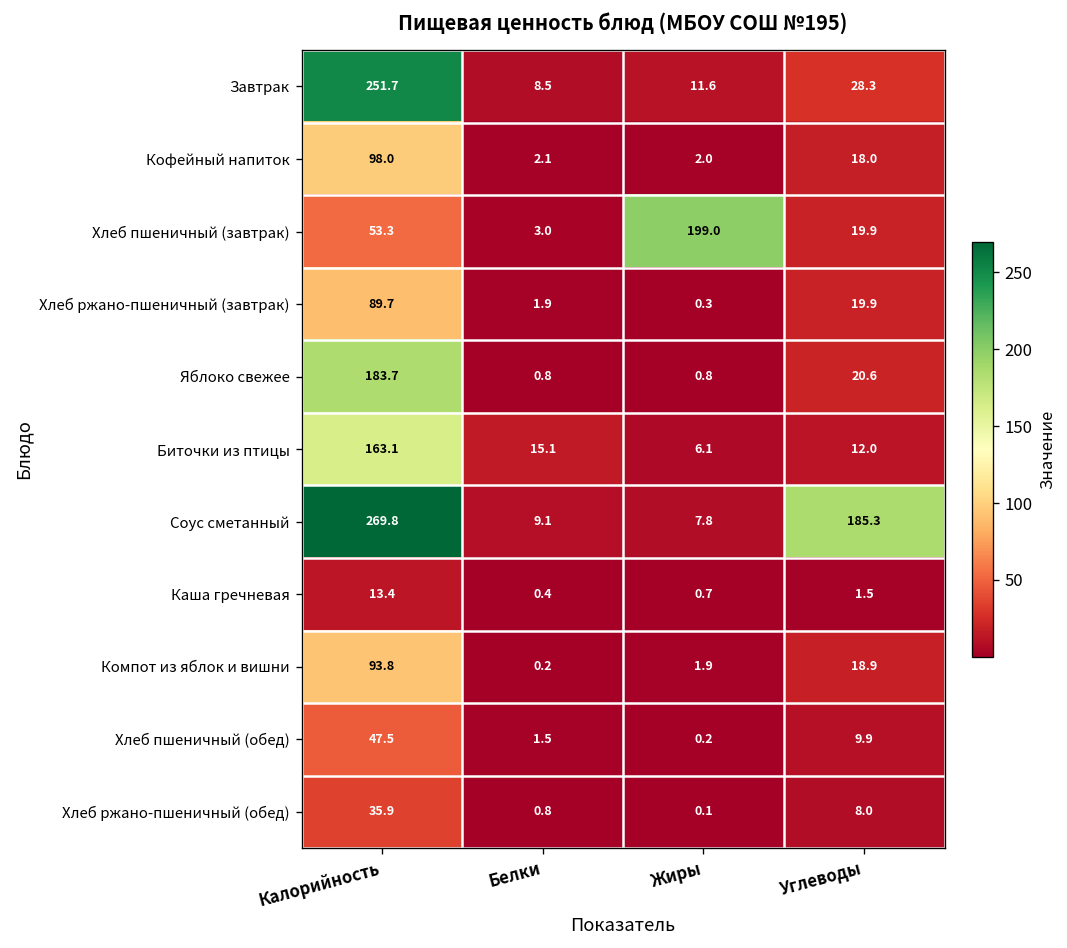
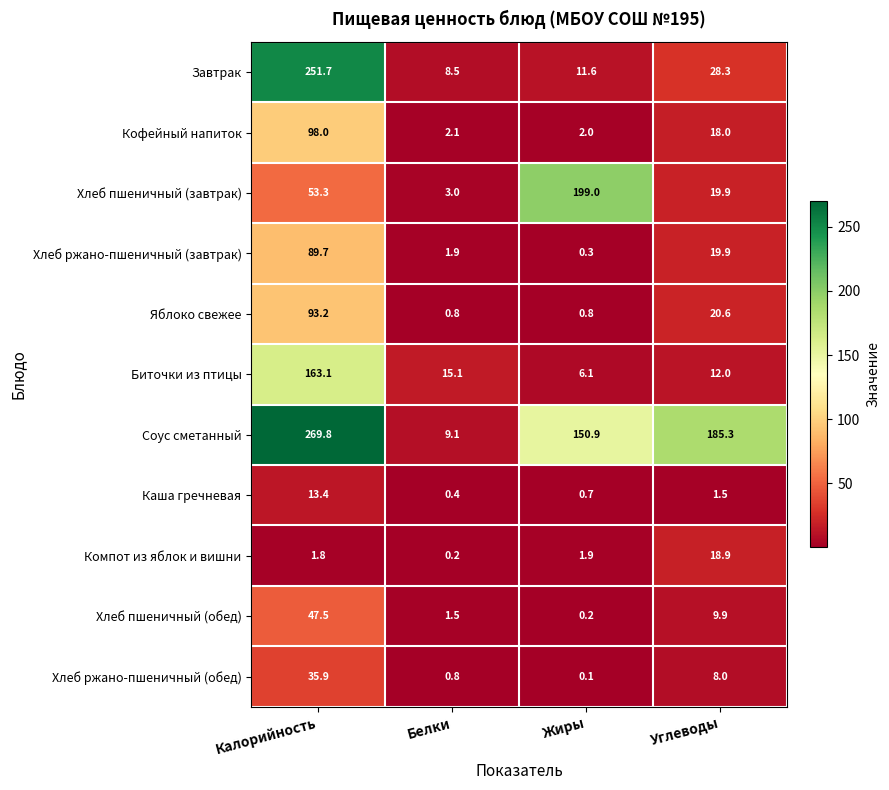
Яблоко свежее, Калорийность: 183.7 -> 93.2
Соус сметанный, Жиры: 7.8 -> 150.9
Компот из яблок и вишни, Калорийность: 93.8 -> 1.8
